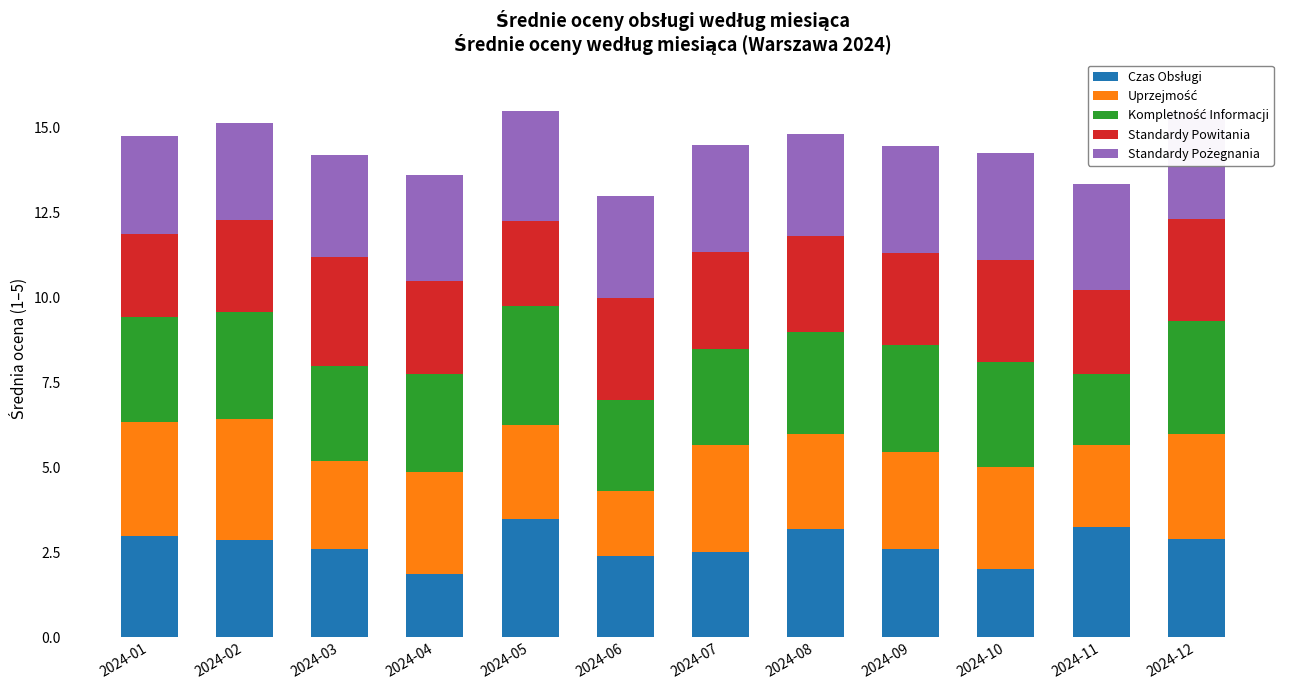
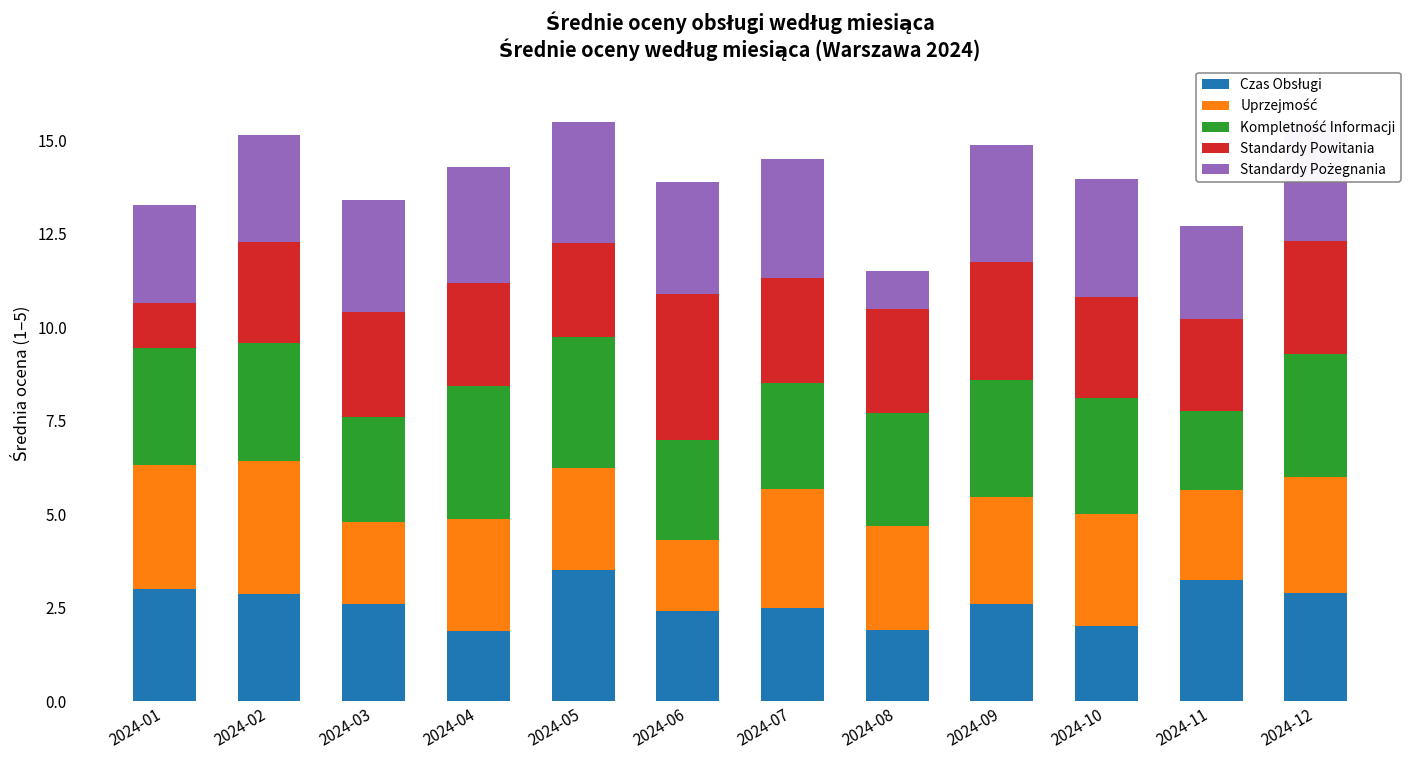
Standardy Powitania, 2024-01: 2.4 -> 1.2
Standardy Pożegnania, 2024-01: 2.9 -> 2.6
Uprzejmość, 2024-03: 2.6 -> 2.2
Standardy Powitania, 2024-03: 3.2 -> 2.8
Kompletność Informacji, 2024-04: 2.9 -> 3.6
Standardy Powitania, 2024-06: 3.0 -> 3.9
Czas Obsługi, 2024-08: 3.2 -> 1.9
Standardy Pożegnania, 2024-08: 3 -> 1
Standardy Powitania, 2024-09: 2.7 -> 3.2
Standardy Powitania, 2024-10: 3.0 -> 2.7
Standardy Pożegnania, 2024-11: 3.1 -> 2.5
